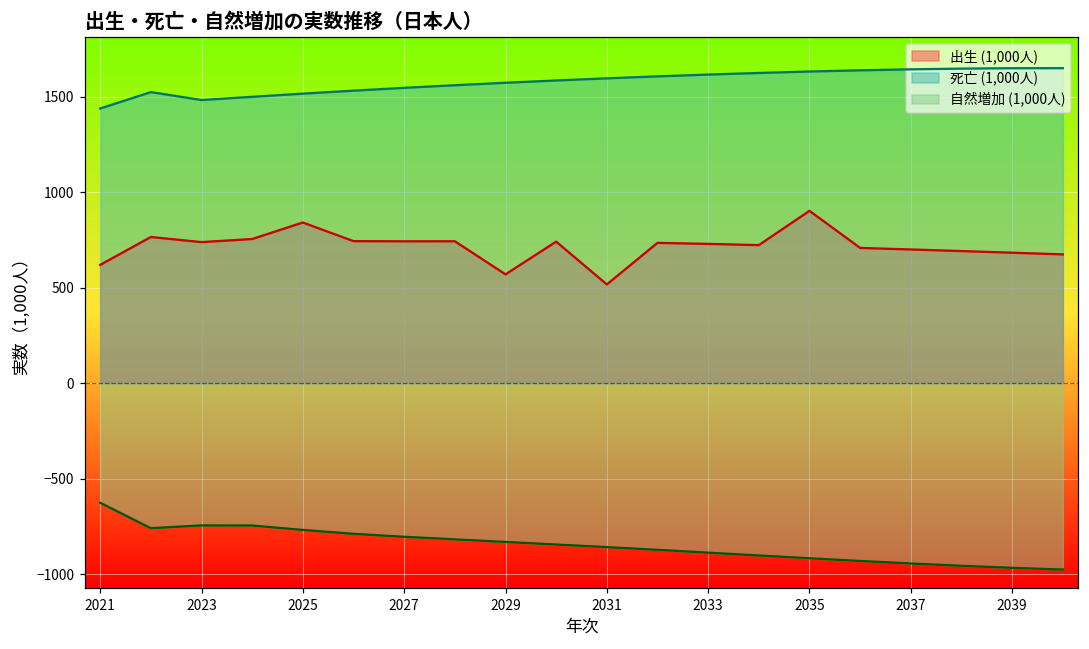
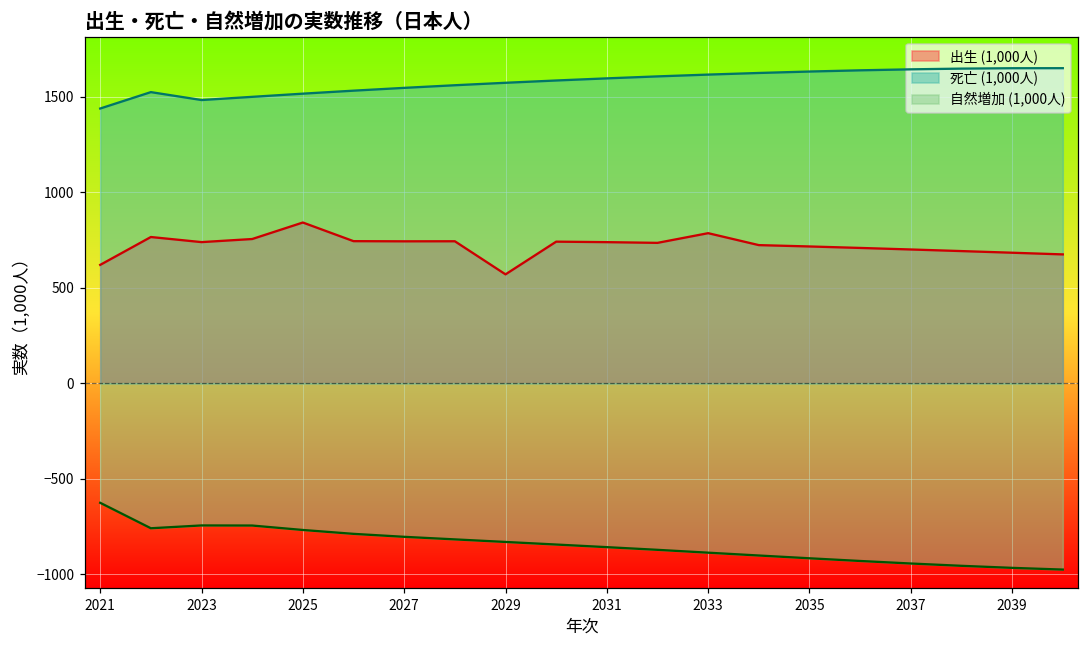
出生 (1,000人), 2031: 520 -> 740
出生 (1,000人), 2033: 730 -> 790
出生 (1,000人), 2035: 900 -> 720
